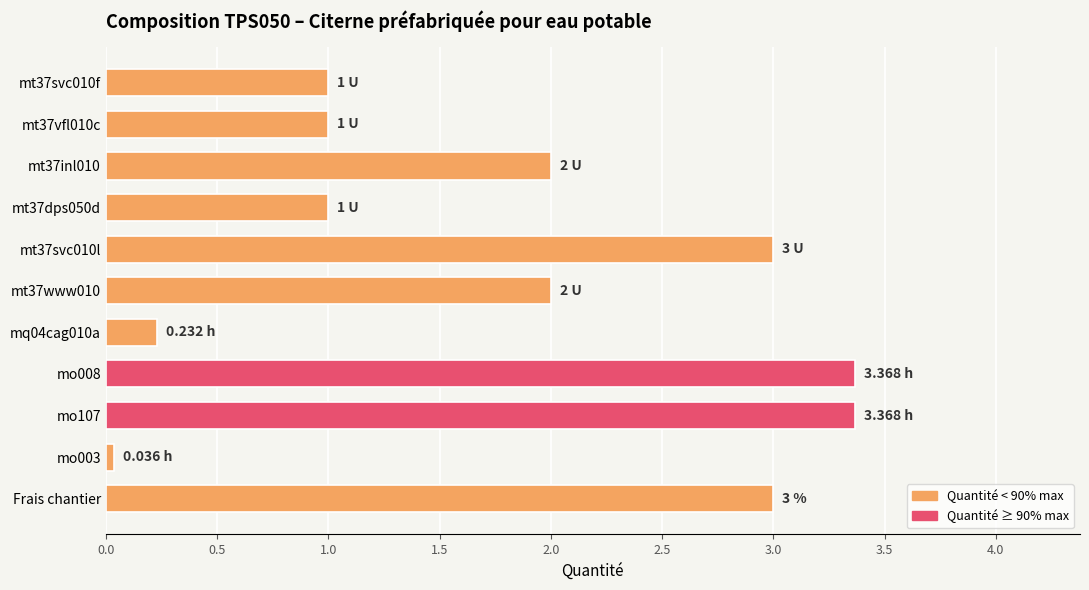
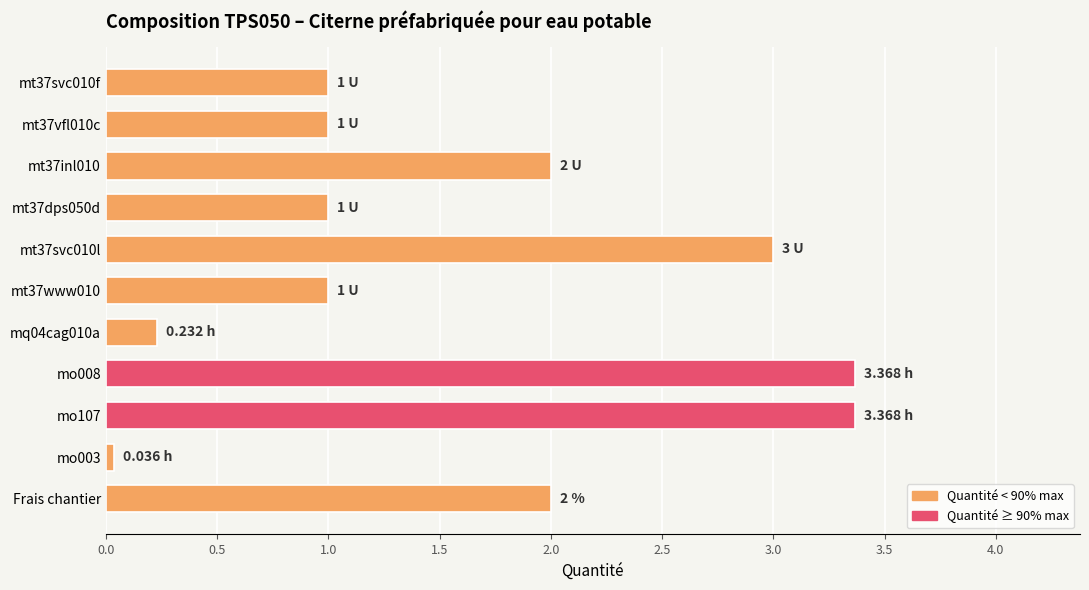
mt37www010: 2 -> 1
Frais chantier: 3 % -> 2 %
